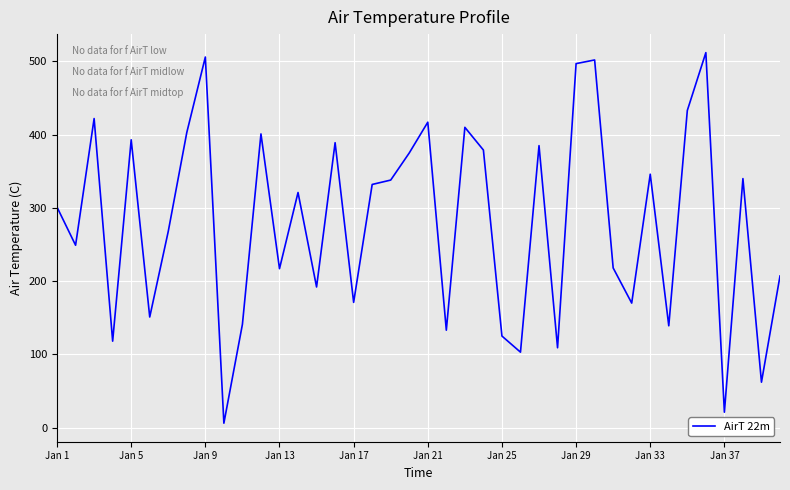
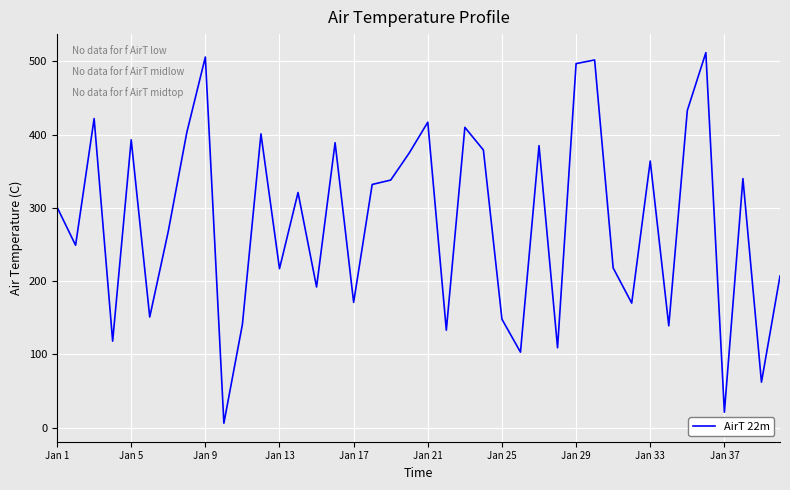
Jan 25: 130 -> 150
Jan 33: 350 -> 360
